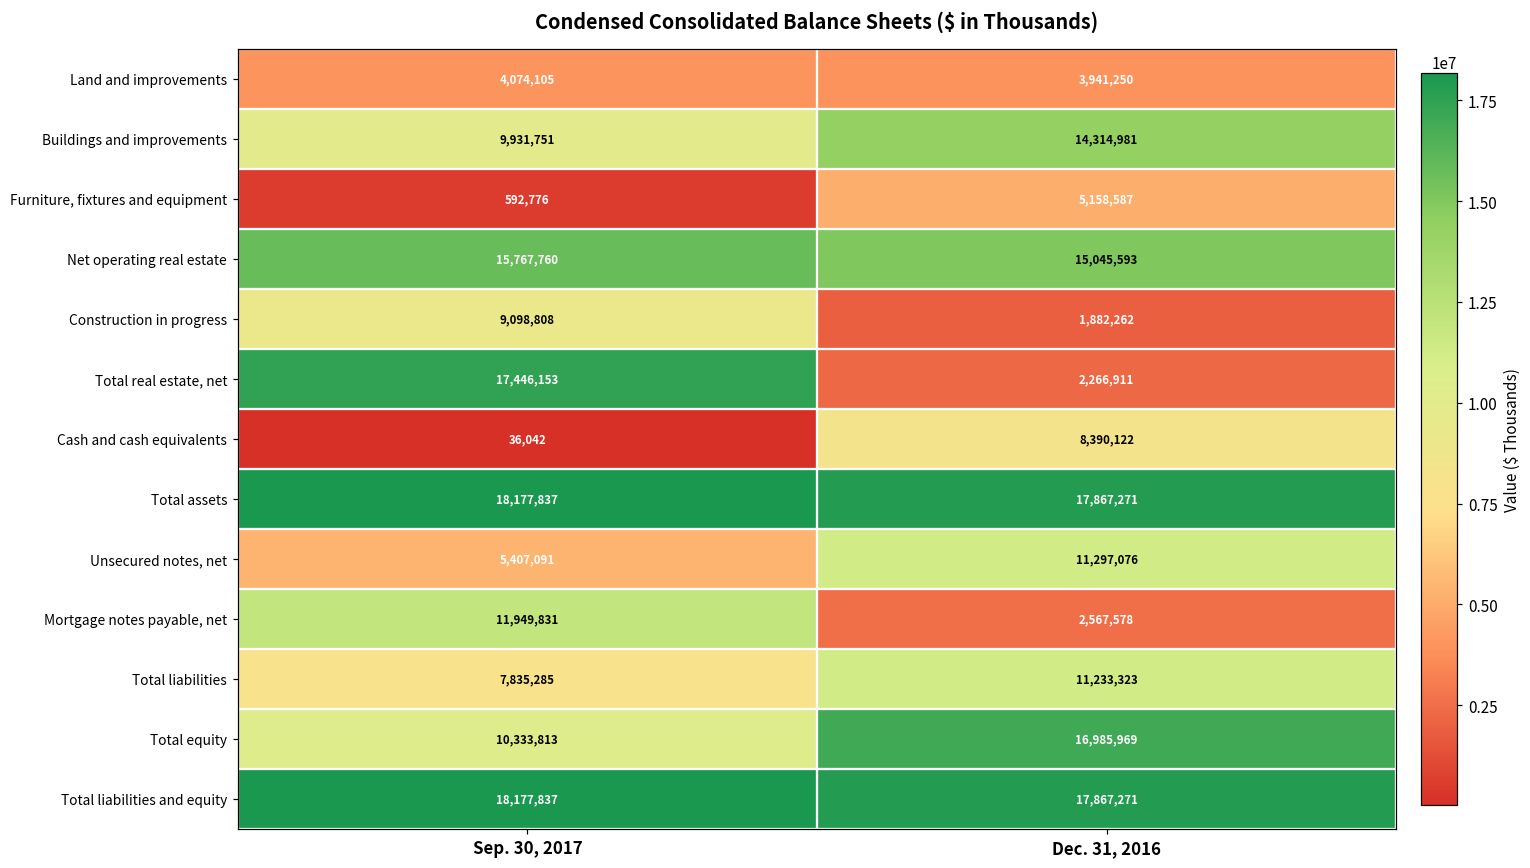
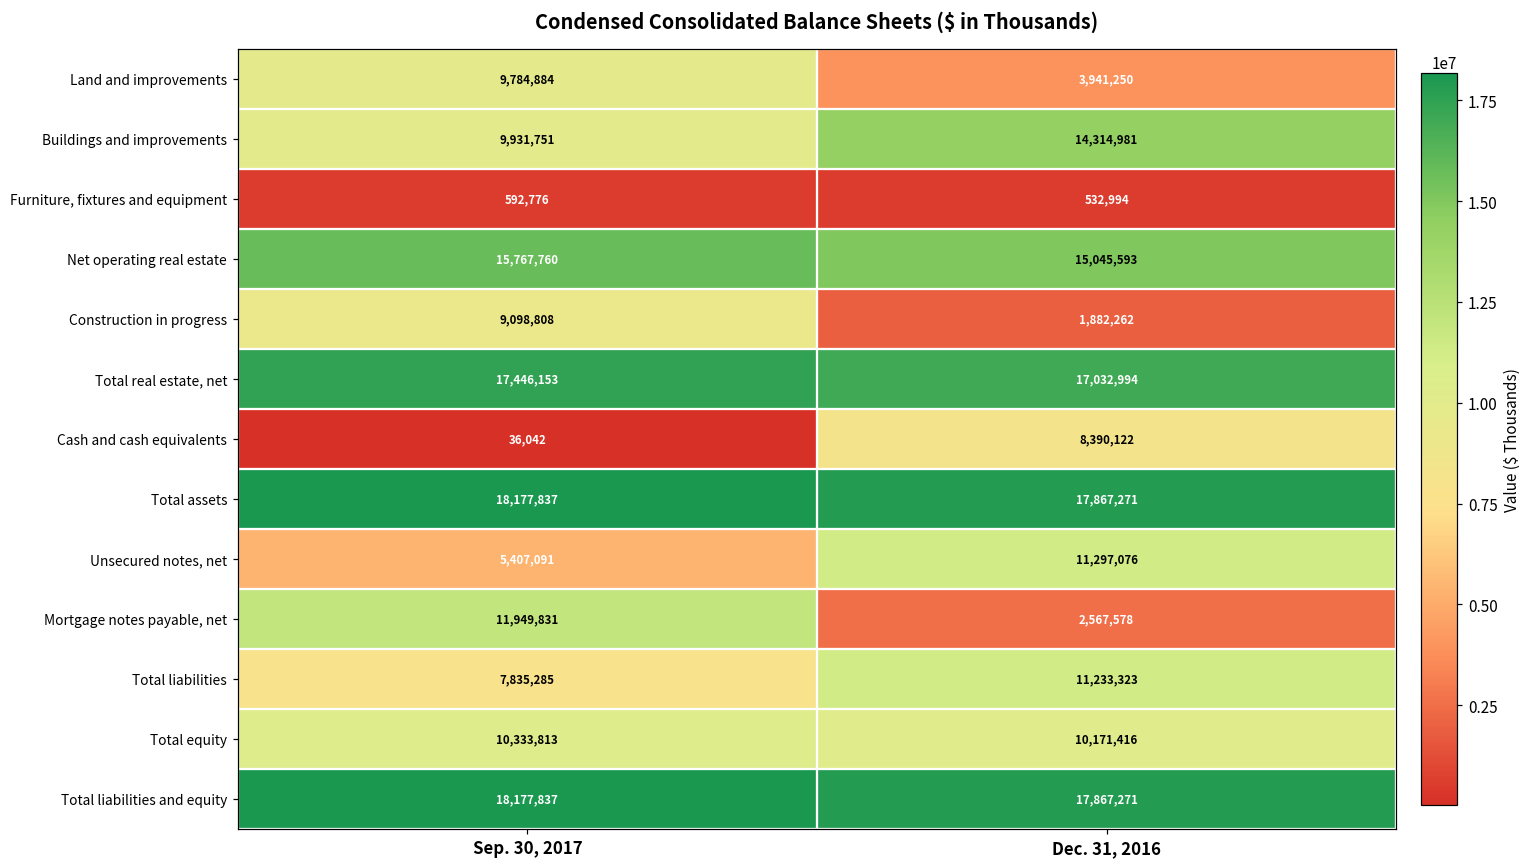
Land and improvements, Sep. 30, 2017: 4,074,105 -> 9,784,884
Furniture, fixtures and equipment, Dec. 31, 2016: 5,158,587 -> 532,994
Total real estate, net, Dec. 31, 2016: 2,266,911 -> 17,032,994
Total equity, Dec. 31, 2016: 16,985,969 -> 10,171,416
